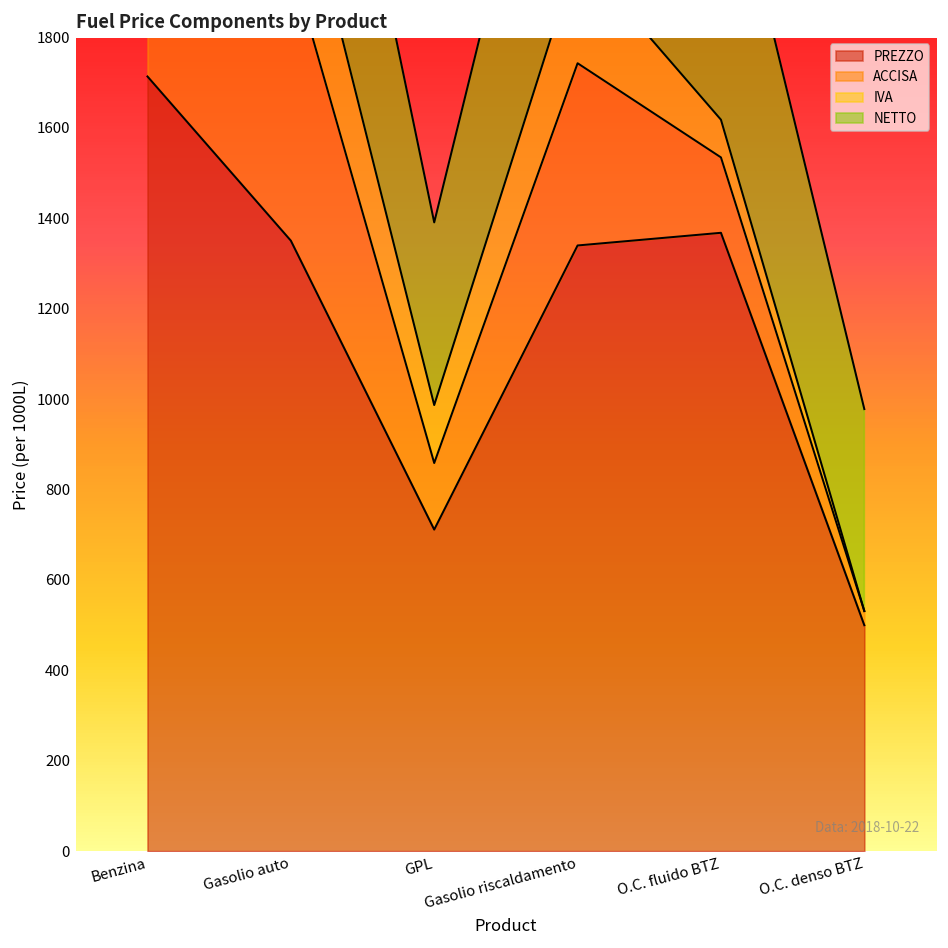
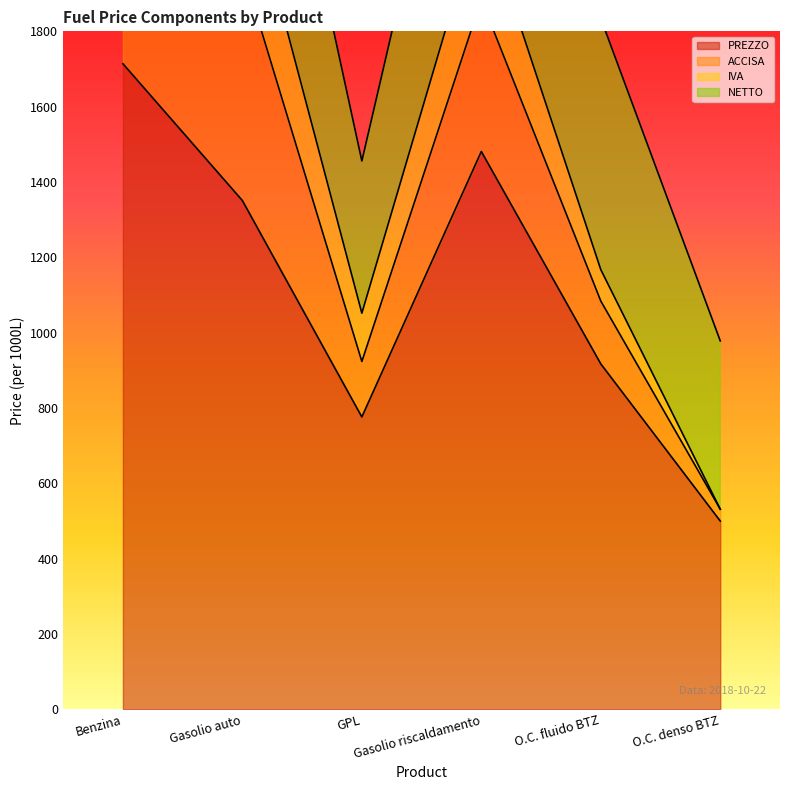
PREZZO, GPL: 710 -> 780
PREZZO, Gasolio riscaldamento: 1340 -> 1480
PREZZO, O.C. fluido BTZ: 1370 -> 920
